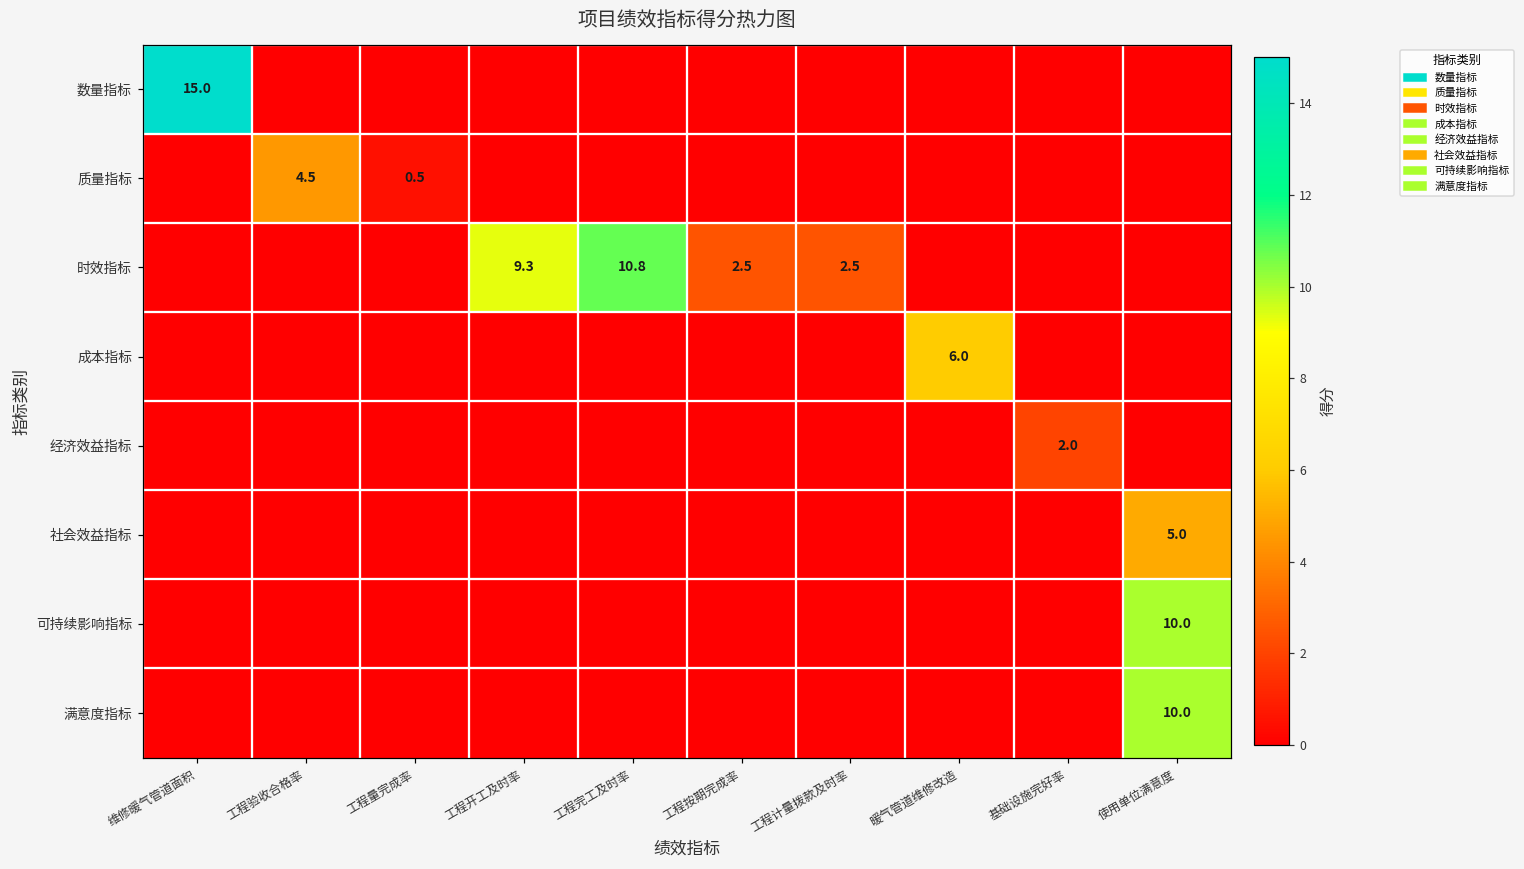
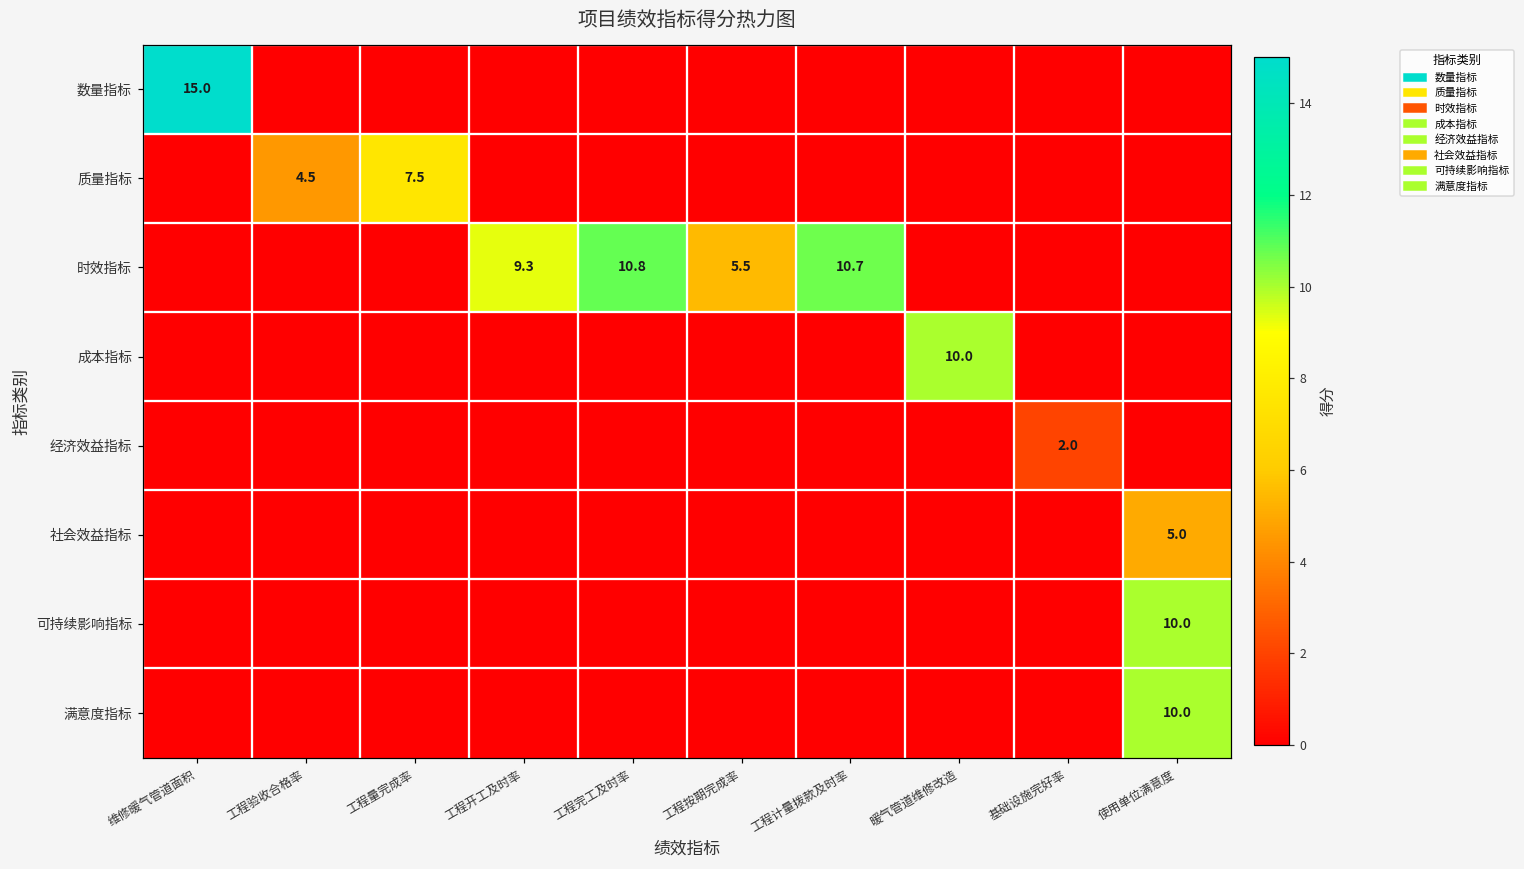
质量指标, 工程量完成率: 0.5 -> 7.5
时效指标, 工程按期完成率: 2.5 -> 5.5
时效指标, 工程计量拨款及时率: 2.5 -> 10.7
成本指标, 暖气管道维修改造: 6.0 -> 10.0
